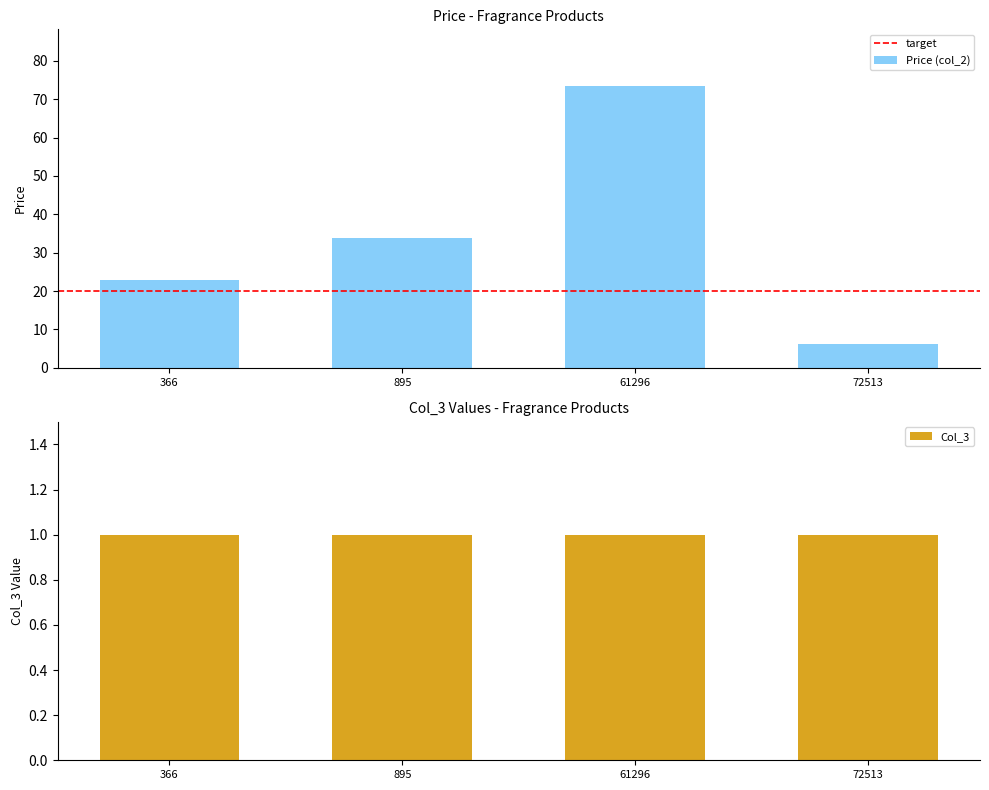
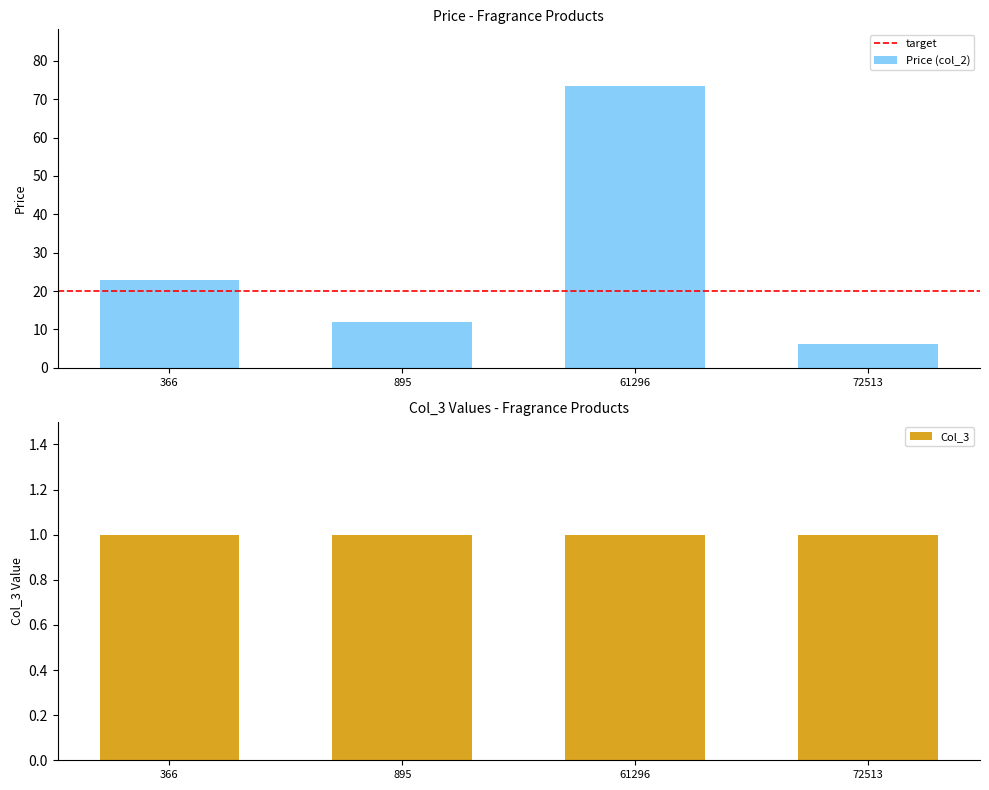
Price - Fragrance Products, 895: 34 -> 12
